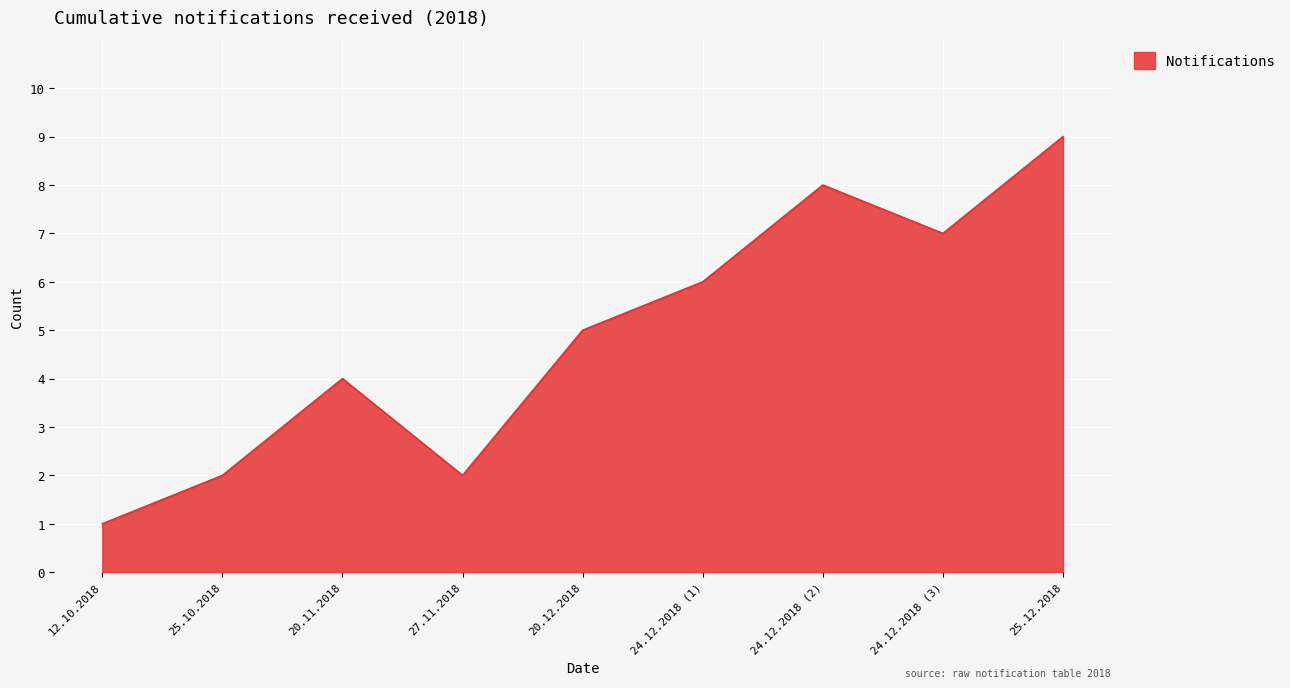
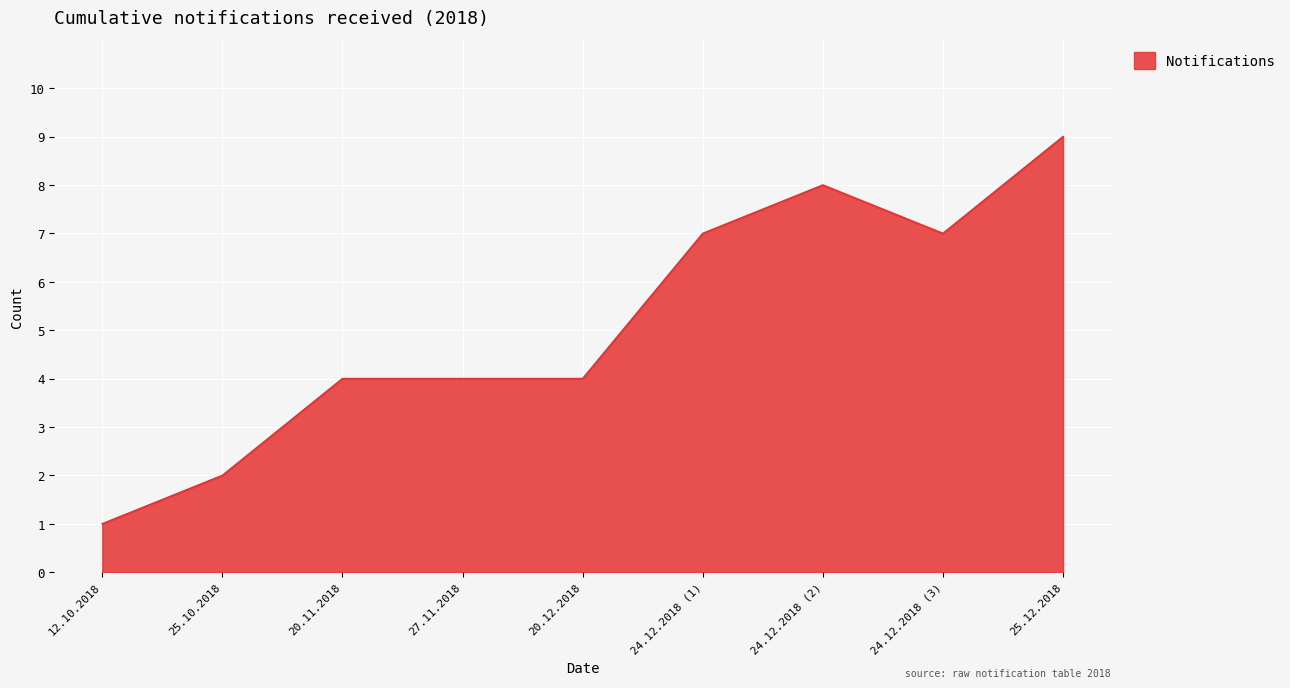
27.11.2018: 2 -> 4
20.12.2018: 5 -> 4
24.12.2018 (1): 6 -> 7
